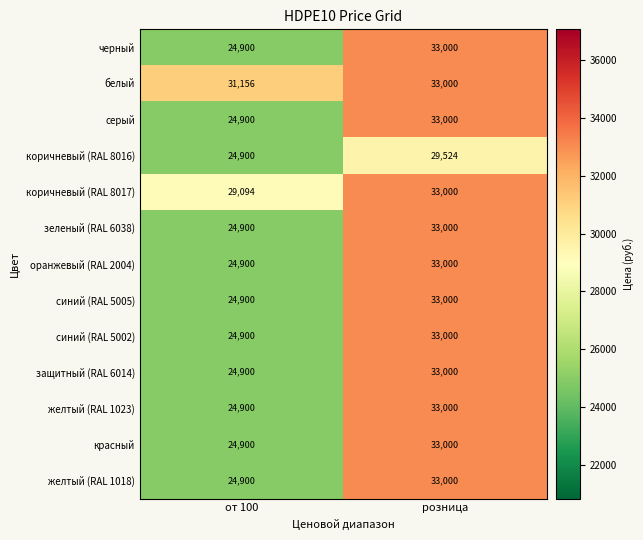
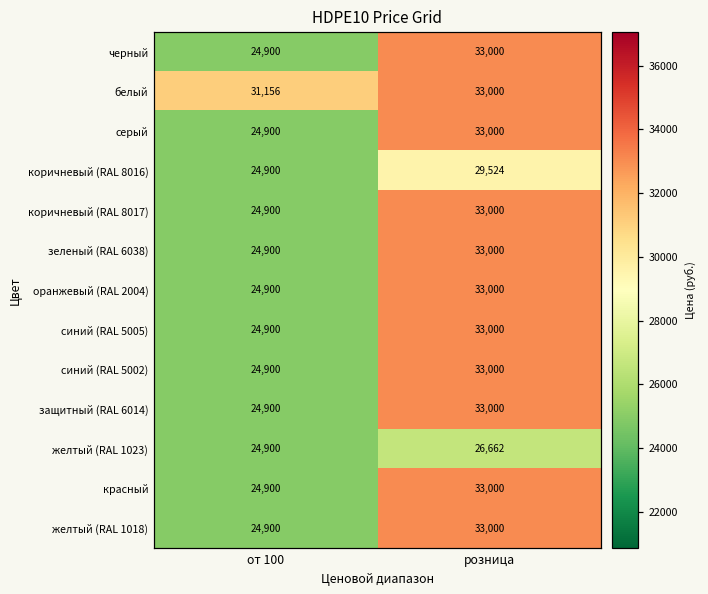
коричневый (RAL 8017), от 100: 29,094 -> 24,900
желтый (RAL 1023), розница: 33,000 -> 26,662
